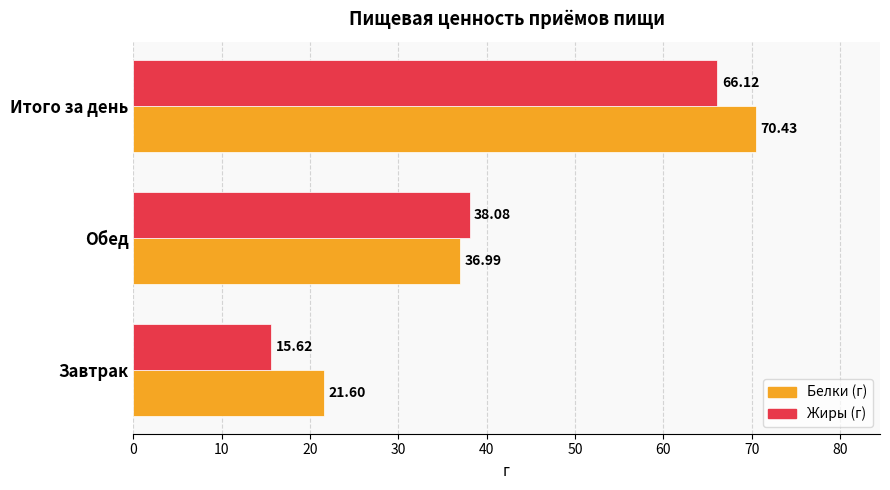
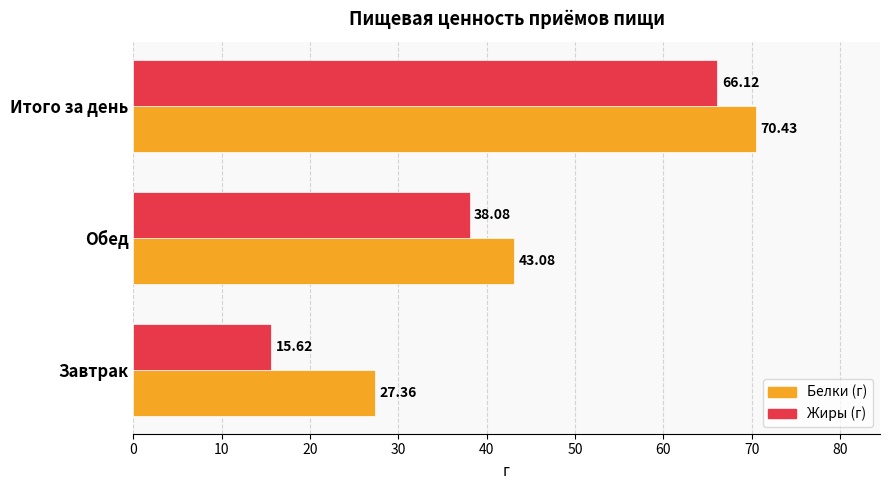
Белки (г), Обед: 36.99 -> 43.08
Белки (г), Завтрак: 21.60 -> 27.36
